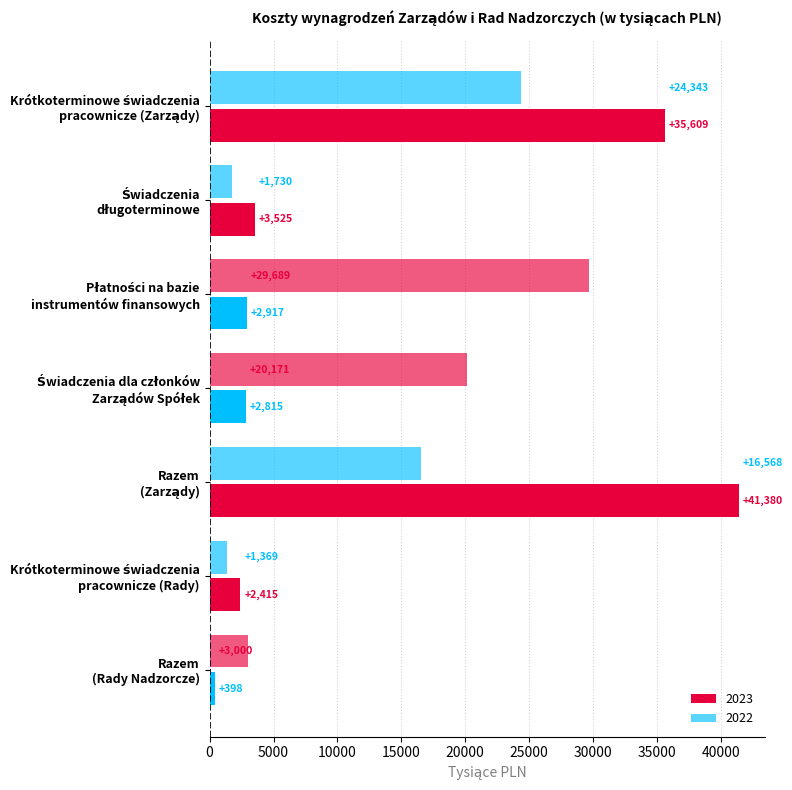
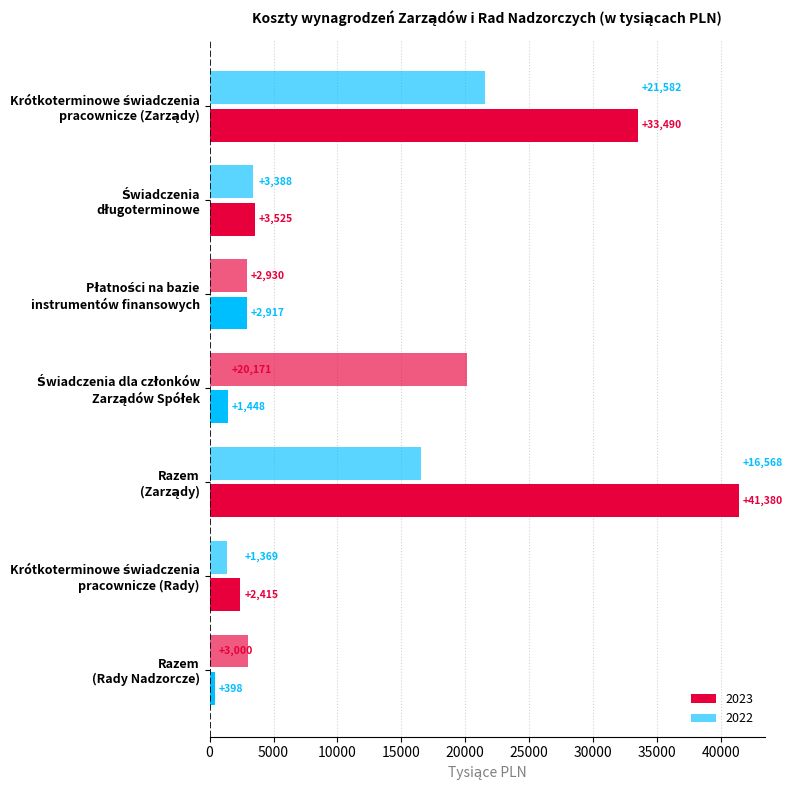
2022, Krótkoterminowe świadczenia pracownicze (Zarządy): +24,343 -> +21,582
2023, Krótkoterminowe świadczenia pracownicze (Zarządy): +35,609 -> +33,490
2022, Świadczenia długoterminowe: +1,730 -> +3,388
2022, Płatności na bazie instrumentów finansowych: +29,689 -> +2,930
2023, Świadczenia dla członków Zarządów Spółek: +2,815 -> +1,448
